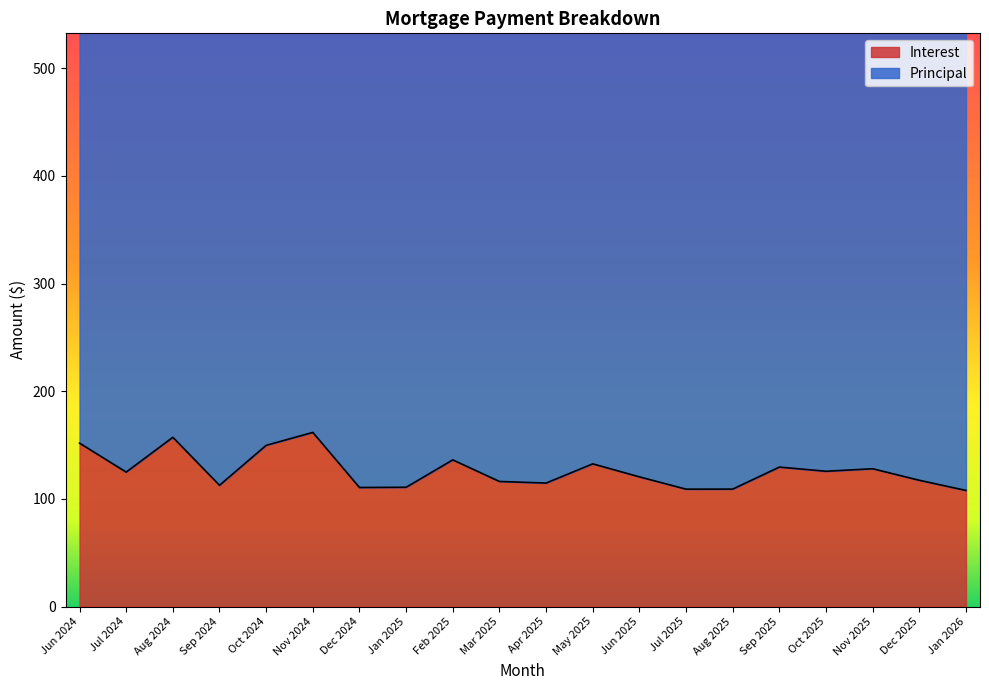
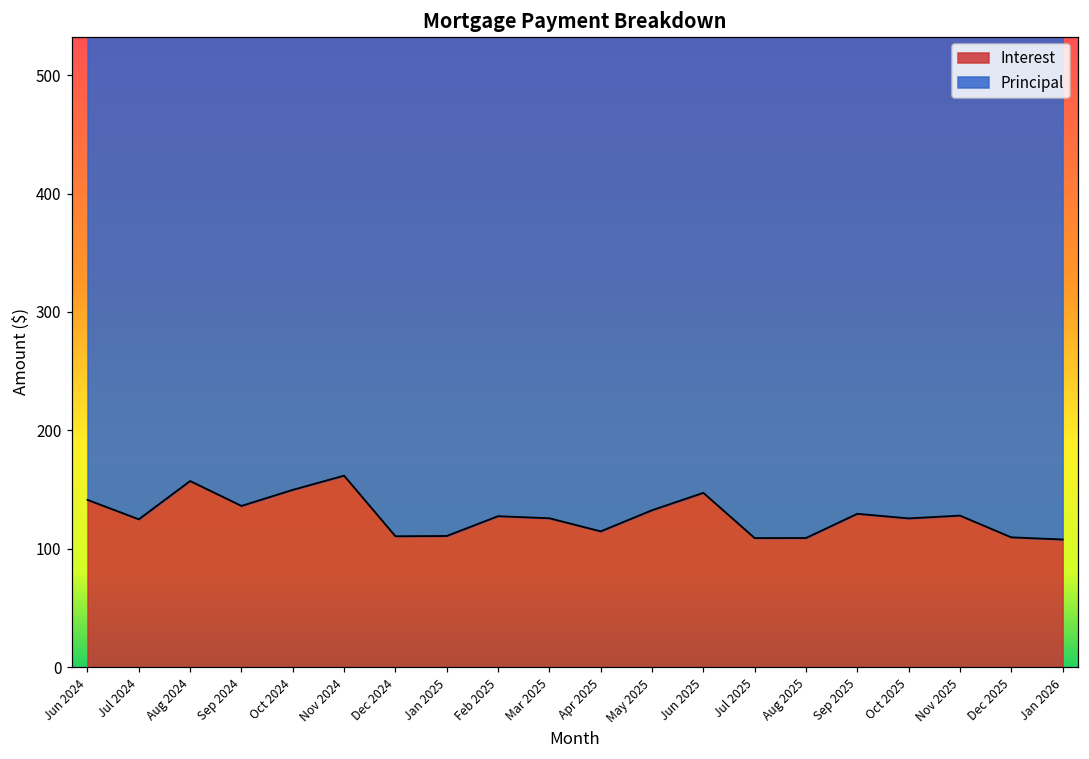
Interest, Jun 2024: 152 -> 141
Interest, Sep 2024: 113 -> 136
Interest, Feb 2025: 136 -> 128
Interest, Mar 2025: 116 -> 126
Interest, Jun 2025: 120 -> 147
Interest, Dec 2025: 117 -> 110
